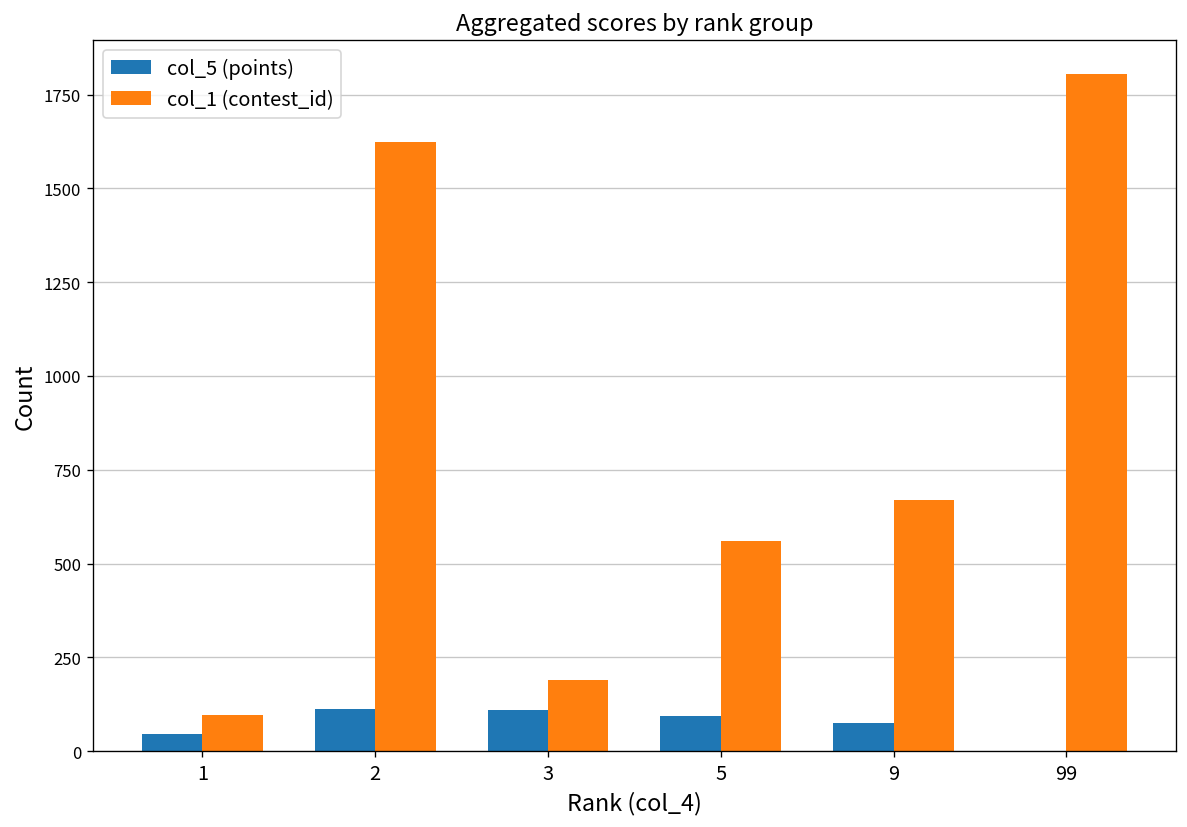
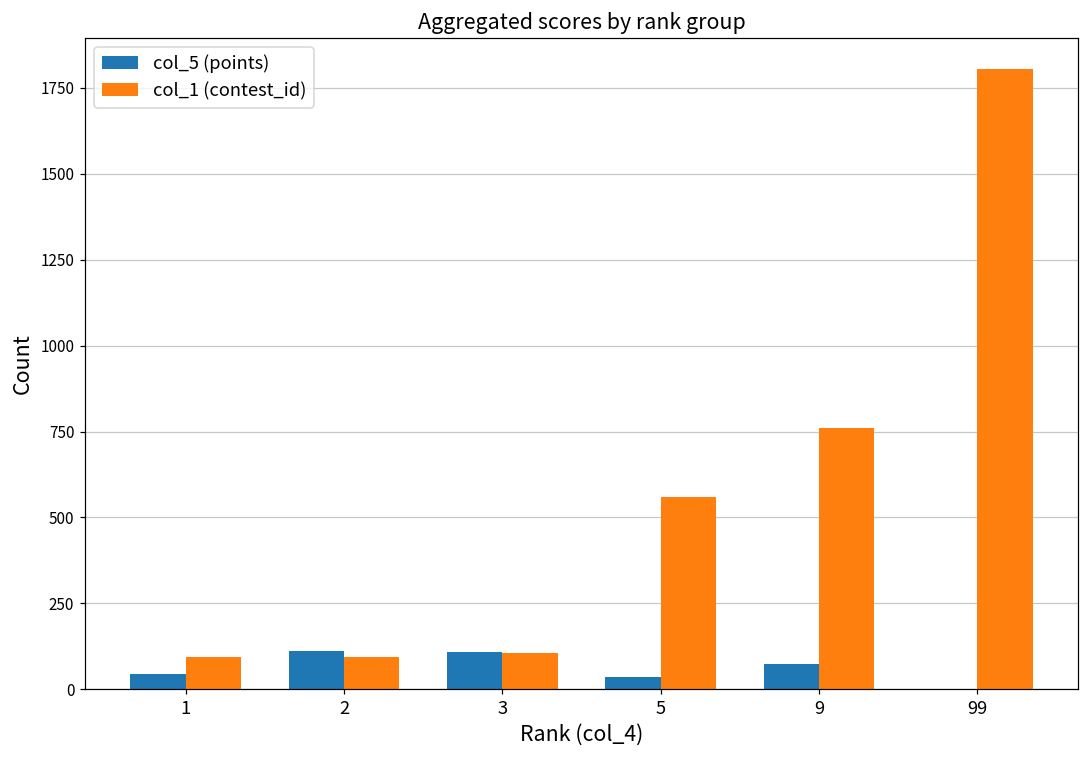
col_1 (contest_id), 2: 1620 -> 100
col_1 (contest_id), 3: 190 -> 110
col_5 (points), 5: 90 -> 40
col_1 (contest_id), 9: 670 -> 760
